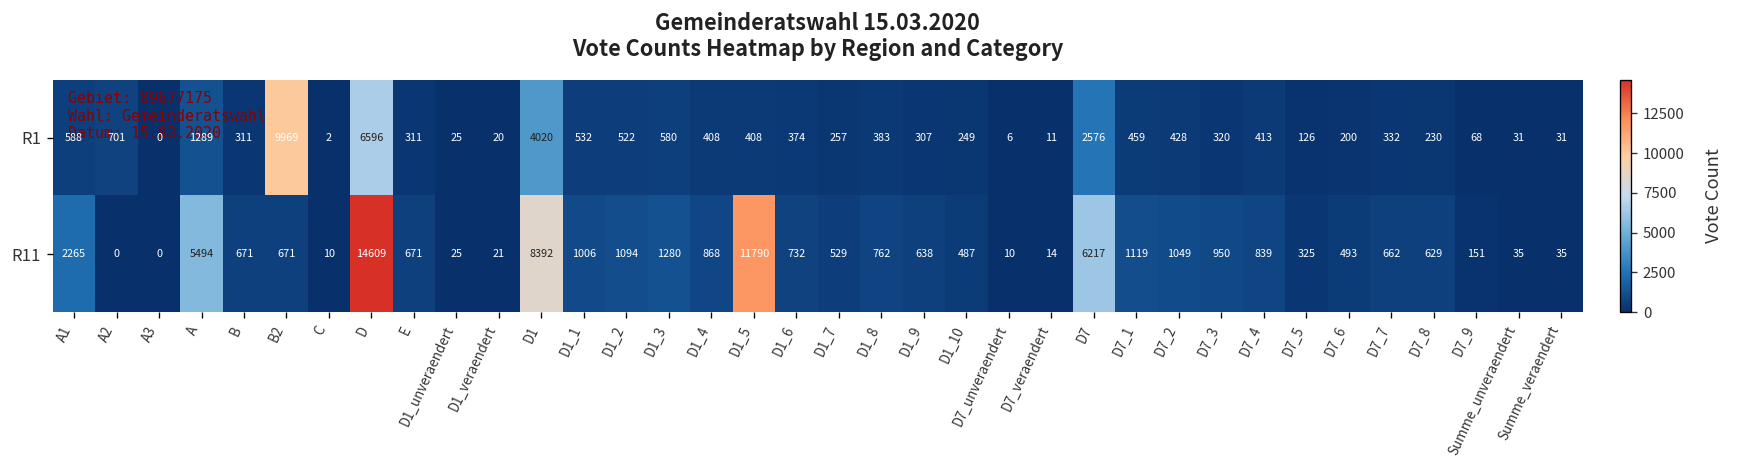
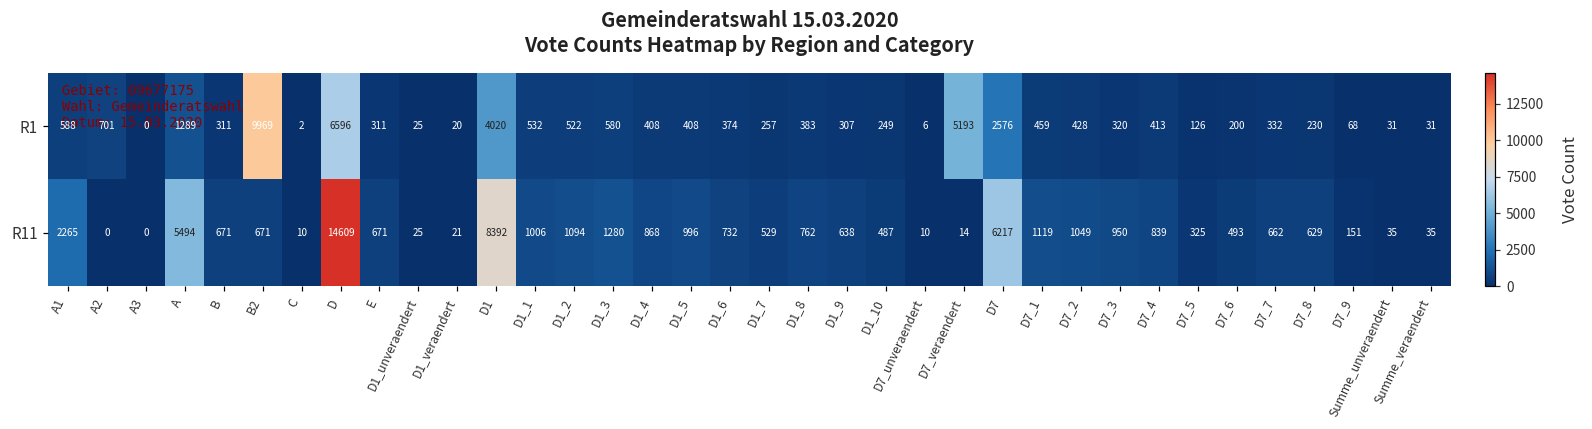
R1, D7_veraendert: 11 -> 5193
R11, D1_5: 11790 -> 996
